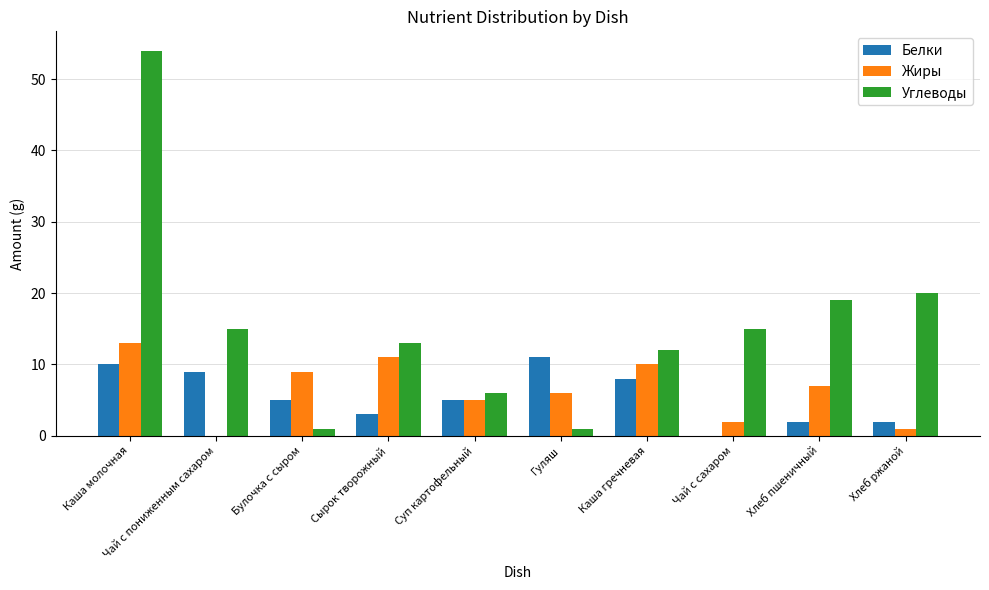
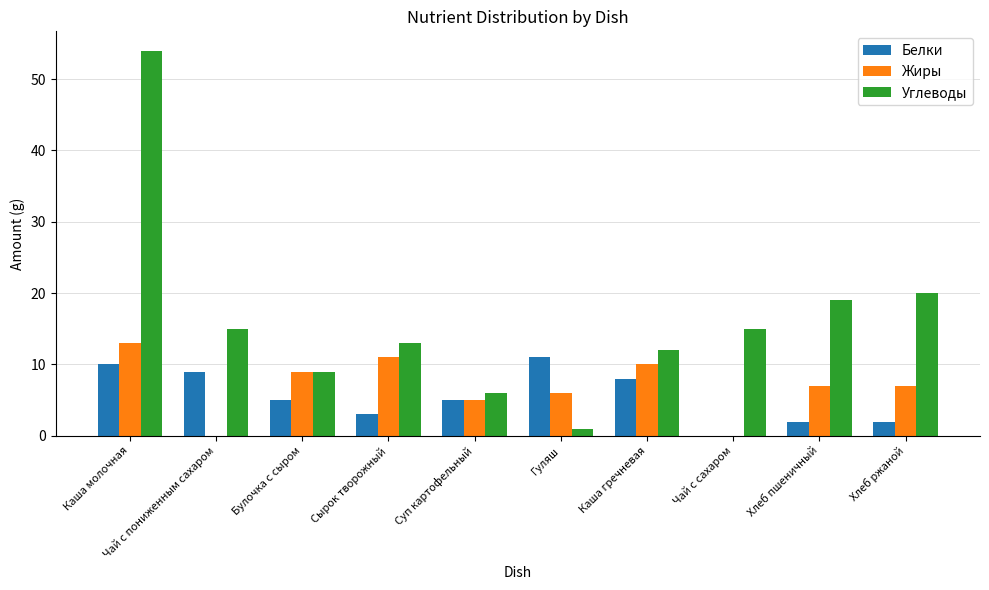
Углеводы, Булочка с сыром: 1 -> 9
Жиры, Чай с сахаром: 2 -> 0
Жиры, Хлеб ржаной: 1 -> 7
